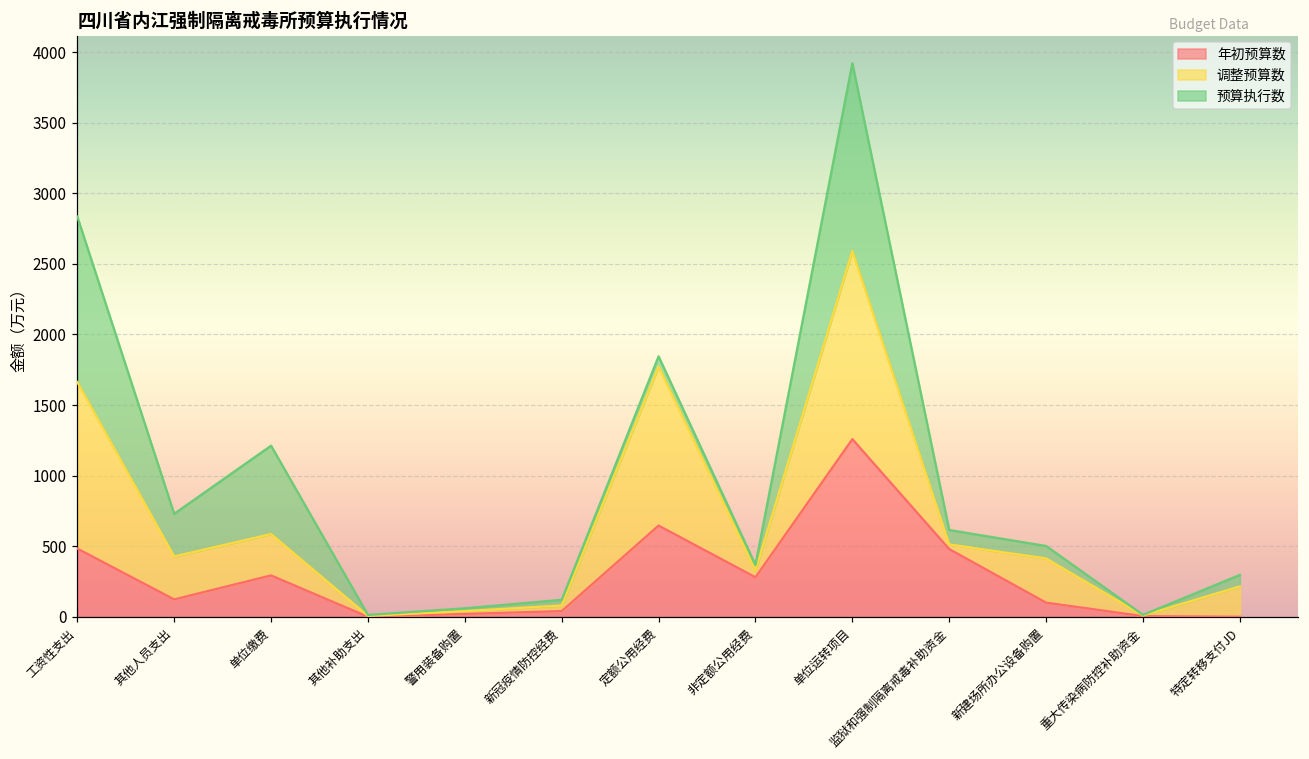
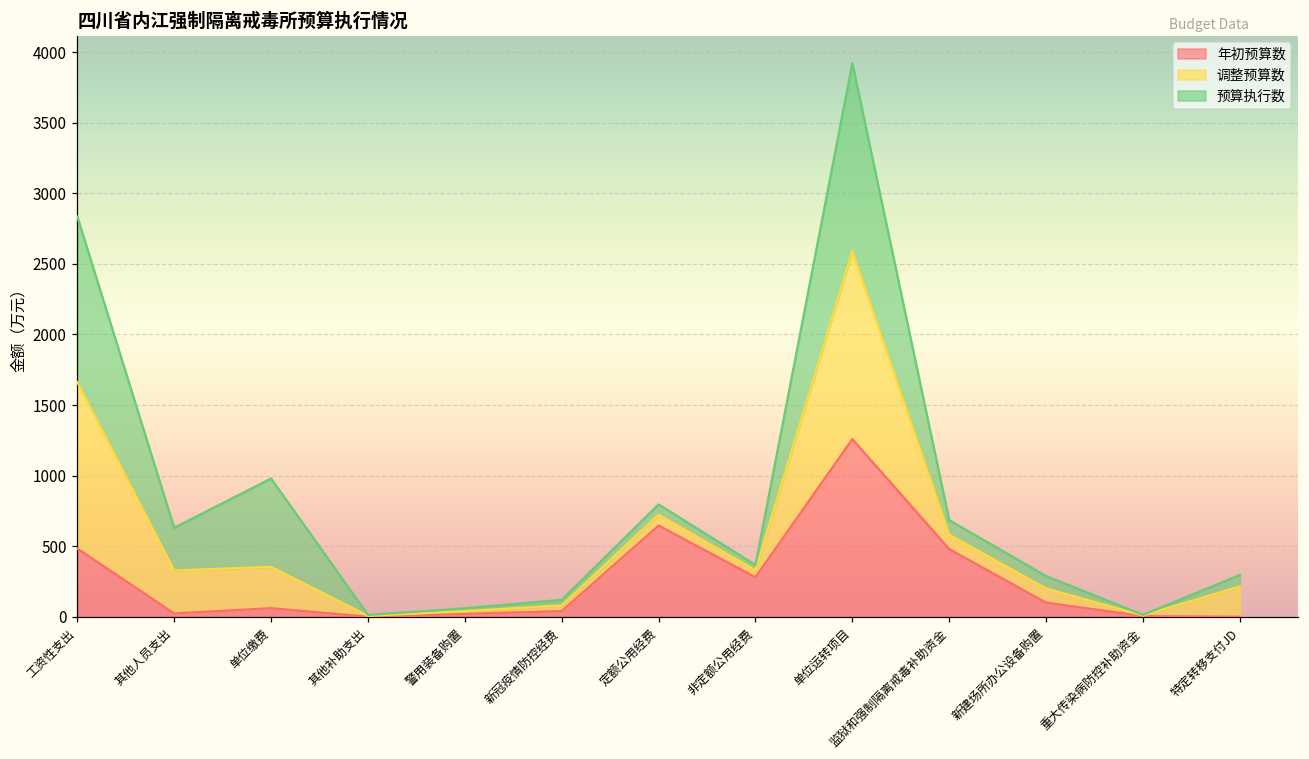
年初预算数, 其他人员支出: 120 -> 20
年初预算数, 单位缴费: 290 -> 60
调整预算数, 定额公用经费: 1130 -> 80
调整预算数, 监狱和强制隔离戒毒补助资金: 30 -> 100
调整预算数, 新建场所办公设备购置: 310 -> 100
